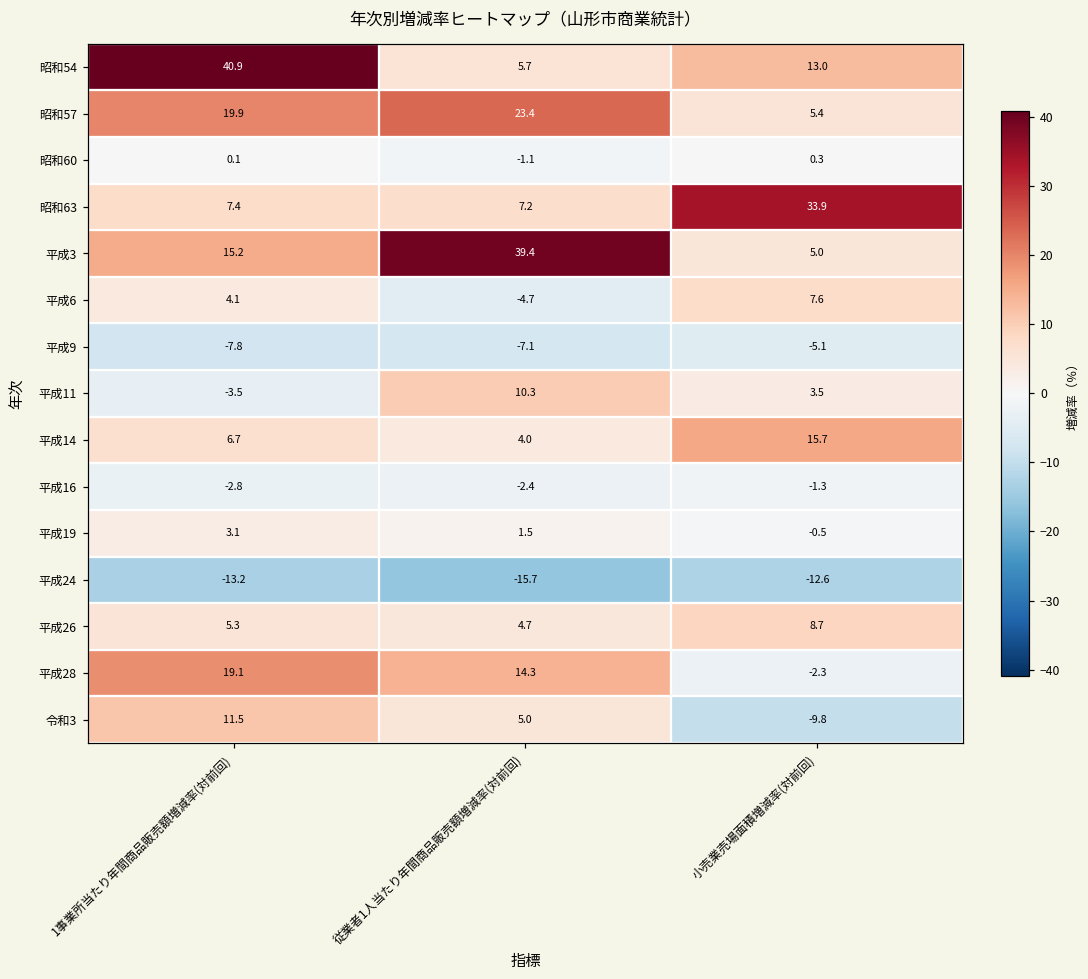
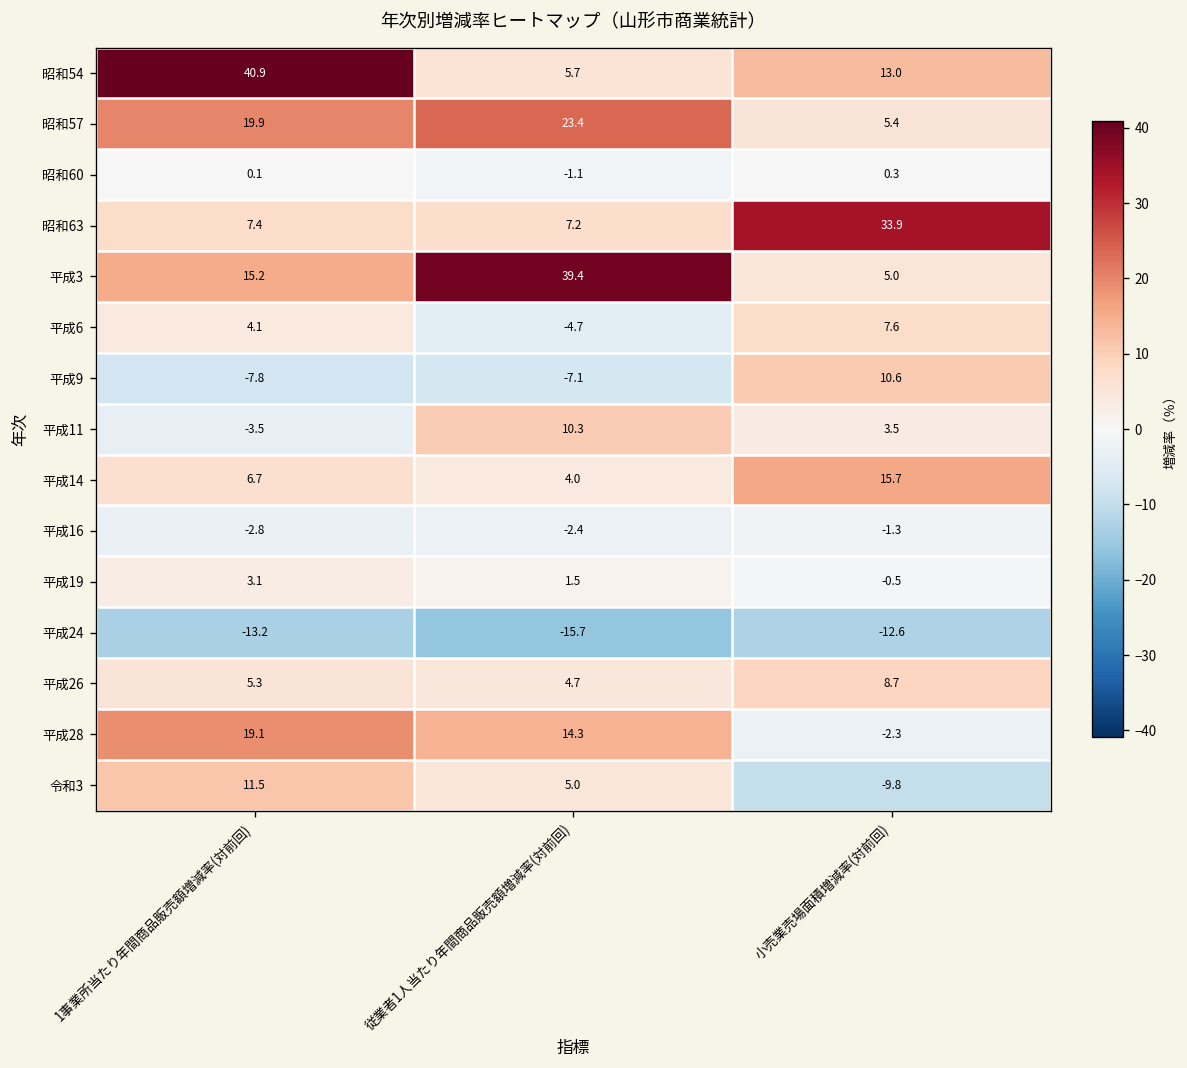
平成9, 小売業売場面積増減率(対前回): -5.1 -> 10.6
